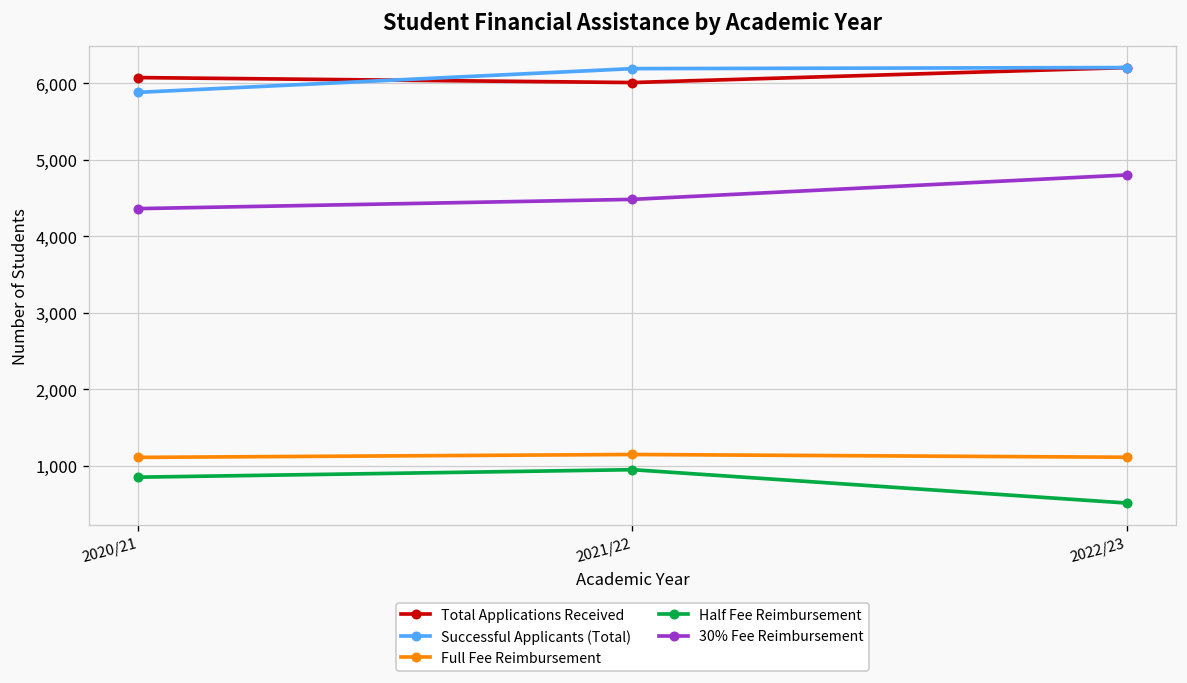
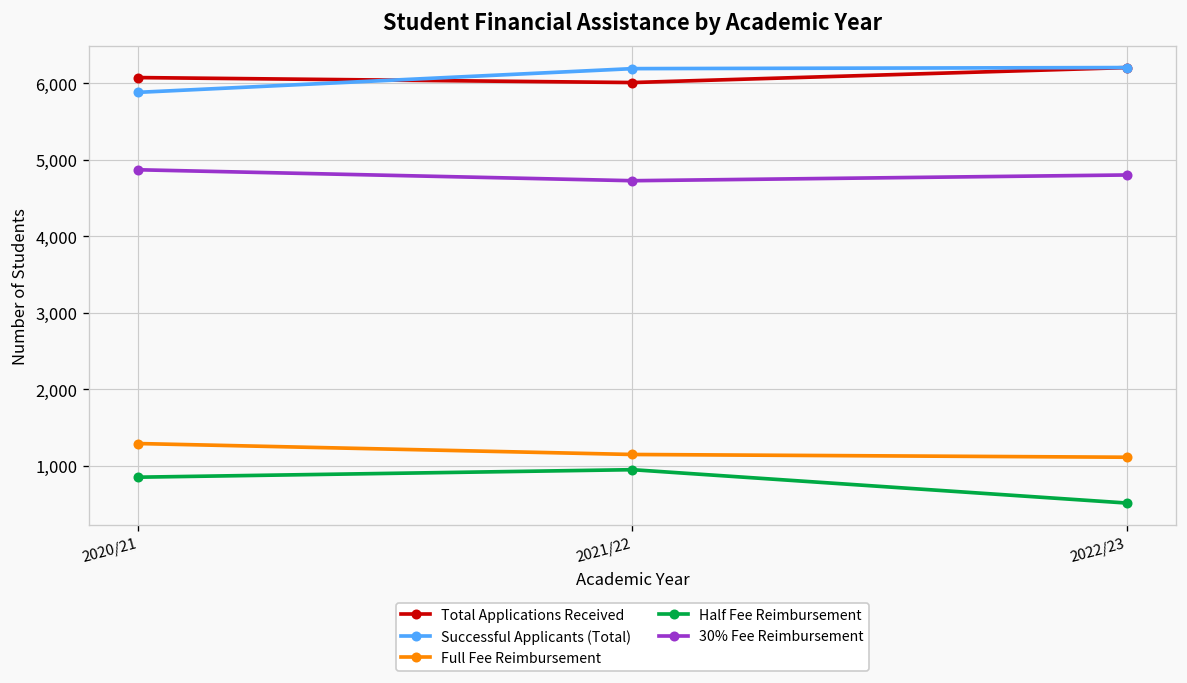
Full Fee Reimbursement, 2020/21: 1,100 -> 1,300
30% Fee Reimbursement, 2020/21: 4,400 -> 4,900
30% Fee Reimbursement, 2021/22: 4,500 -> 4,700
